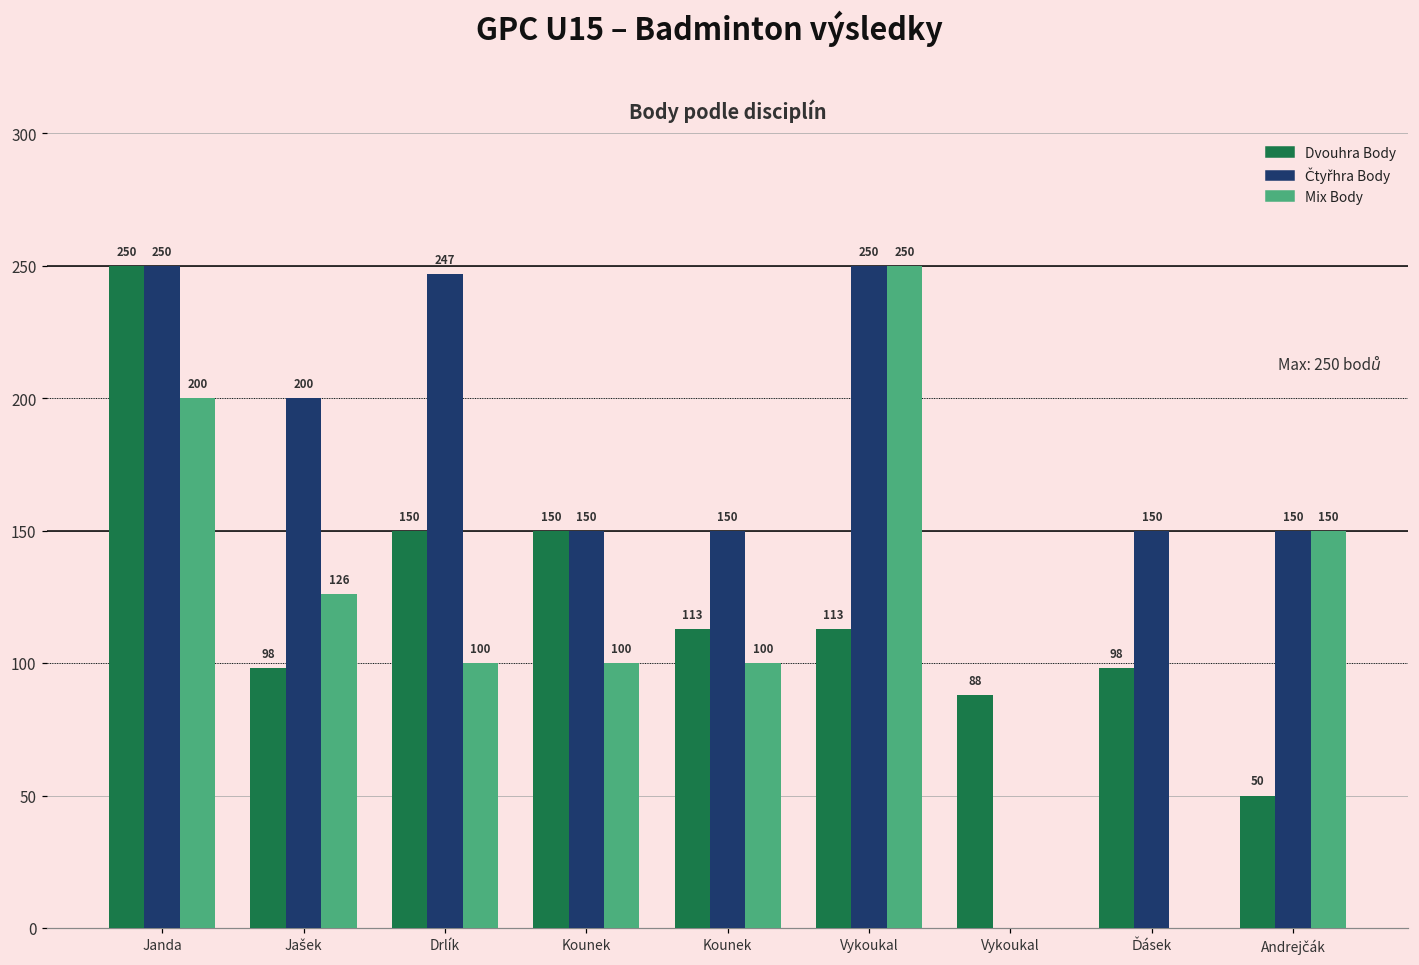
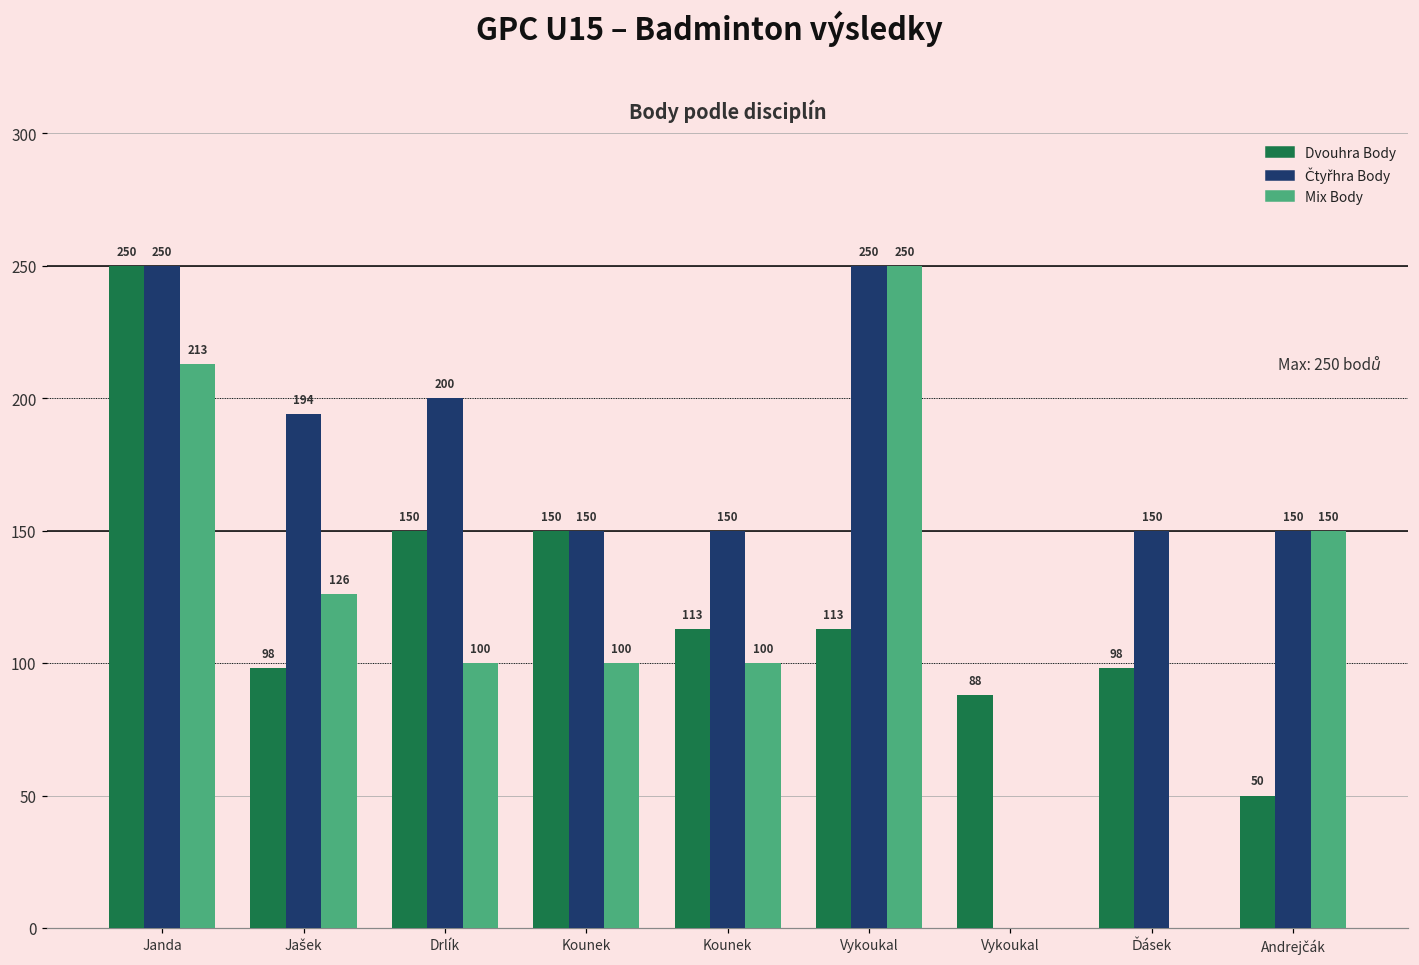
Mix Body, Janda: 200 -> 213
Čtyřhra Body, Jašek: 200 -> 194
Čtyřhra Body, Drlík: 247 -> 200
